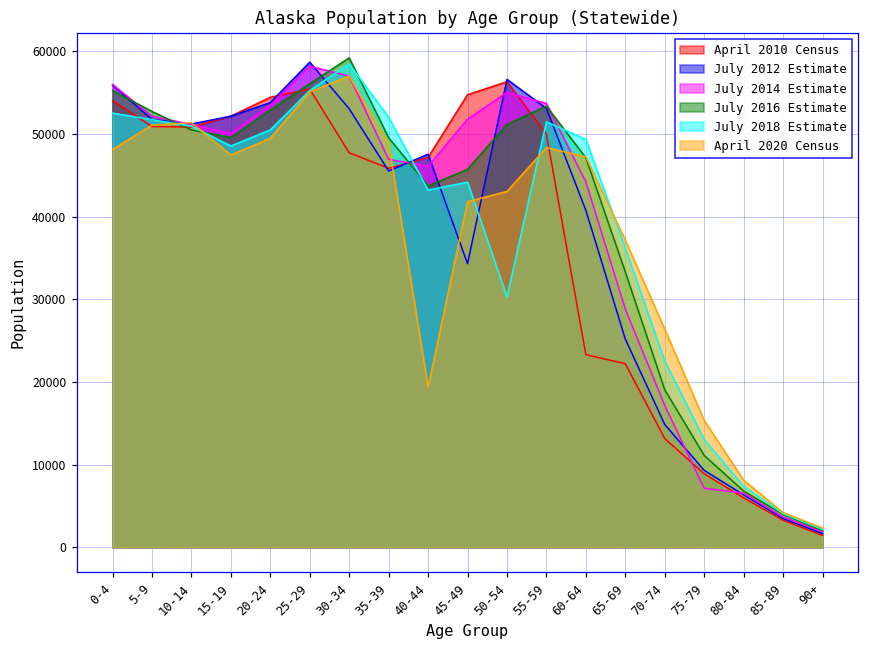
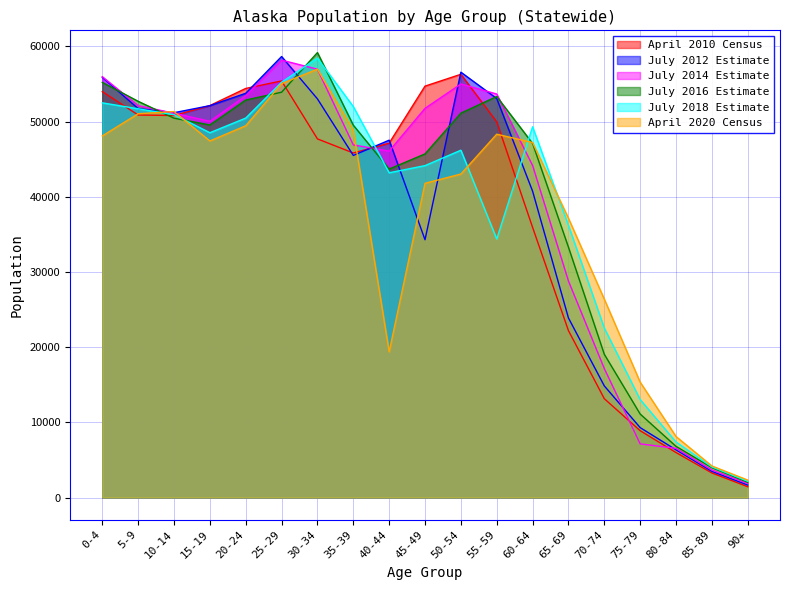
July 2016 Estimate, 25-29: 56000 -> 54000
July 2018 Estimate, 50-54: 30000 -> 46000
July 2018 Estimate, 55-59: 51000 -> 34000
April 2010 Census, 60-64: 23000 -> 36000
July 2012 Estimate, 65-69: 25000 -> 24000
